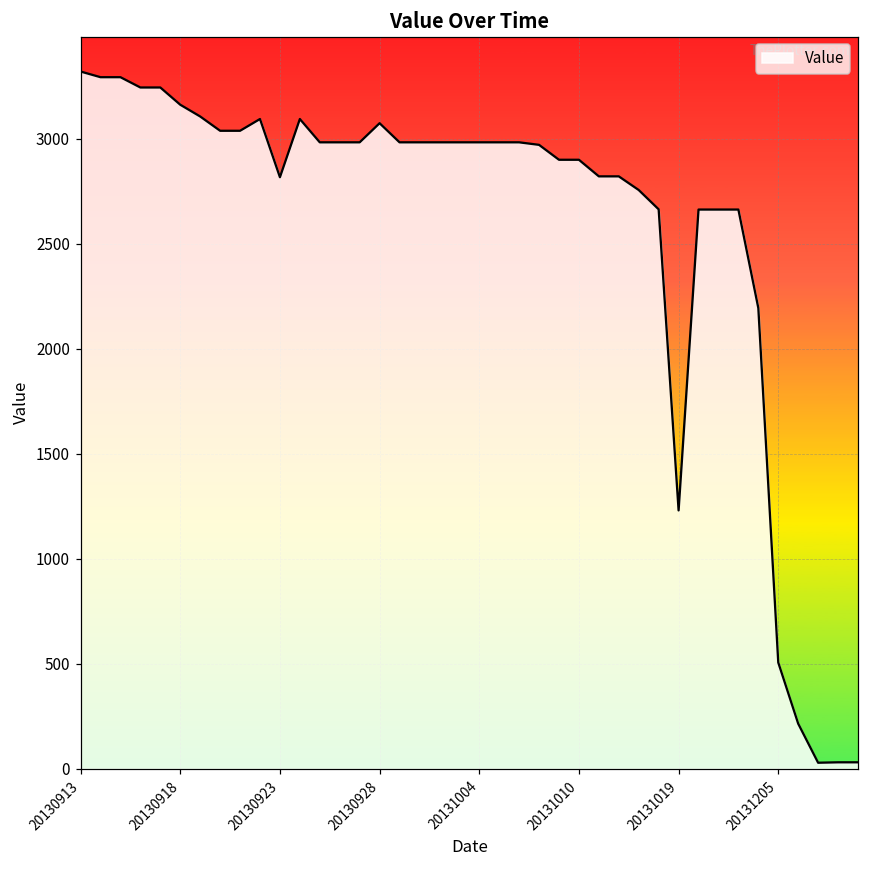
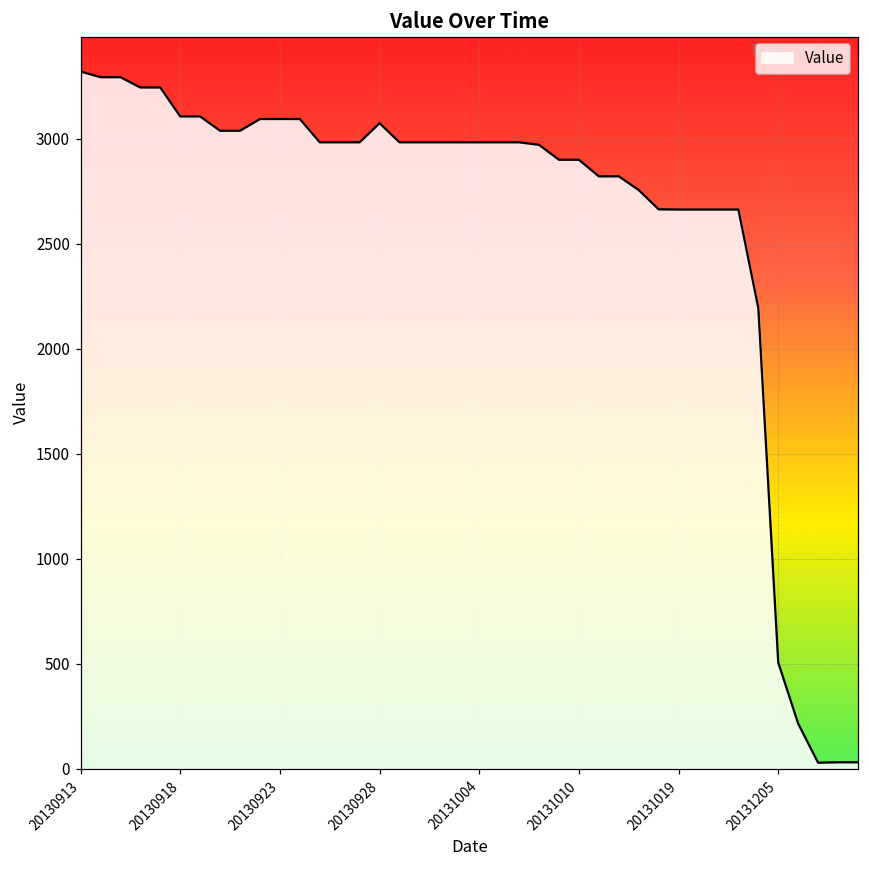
20130918: 3160 -> 3110
20130923: 2820 -> 3090
20131019: 1230 -> 2660
